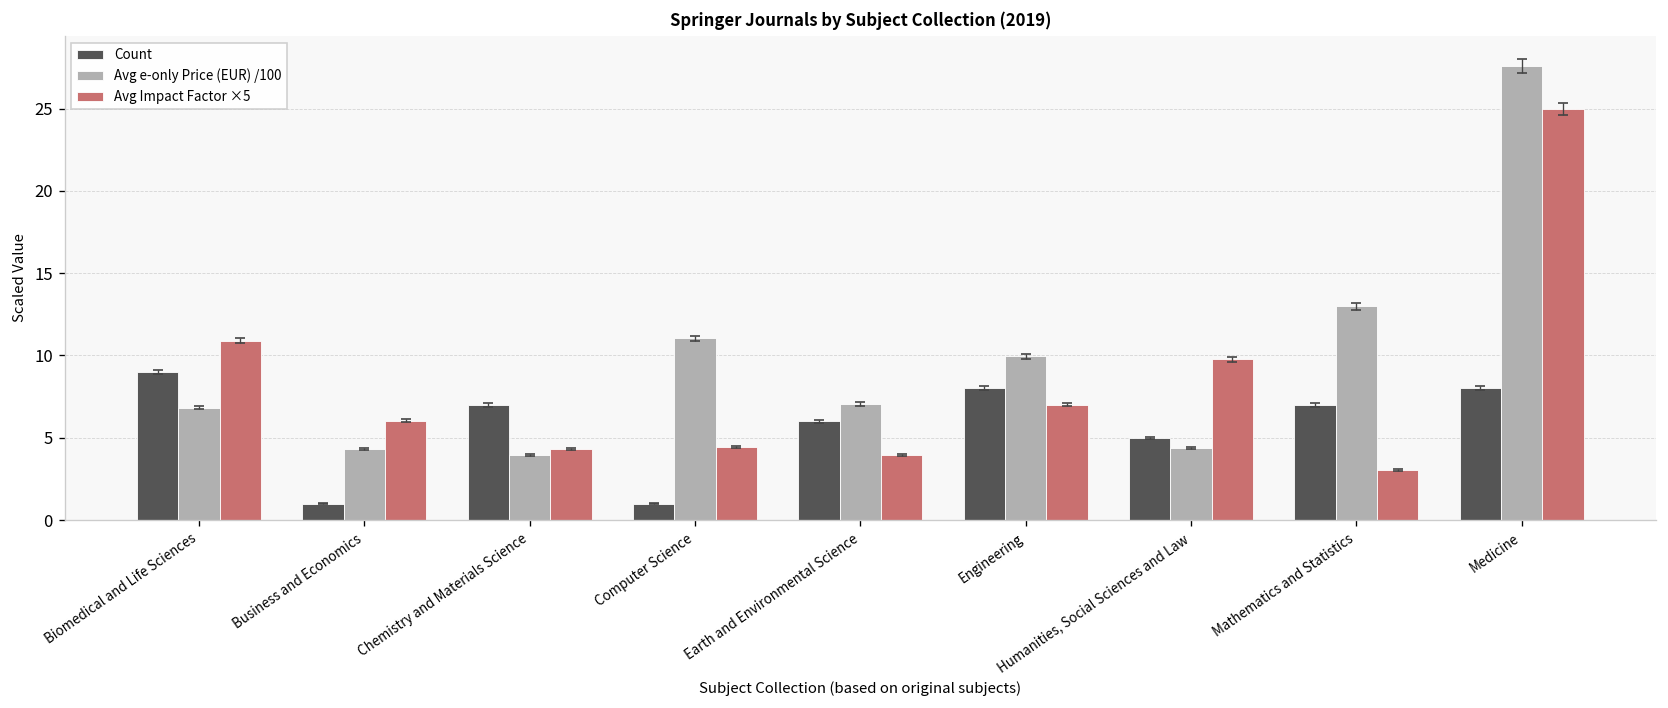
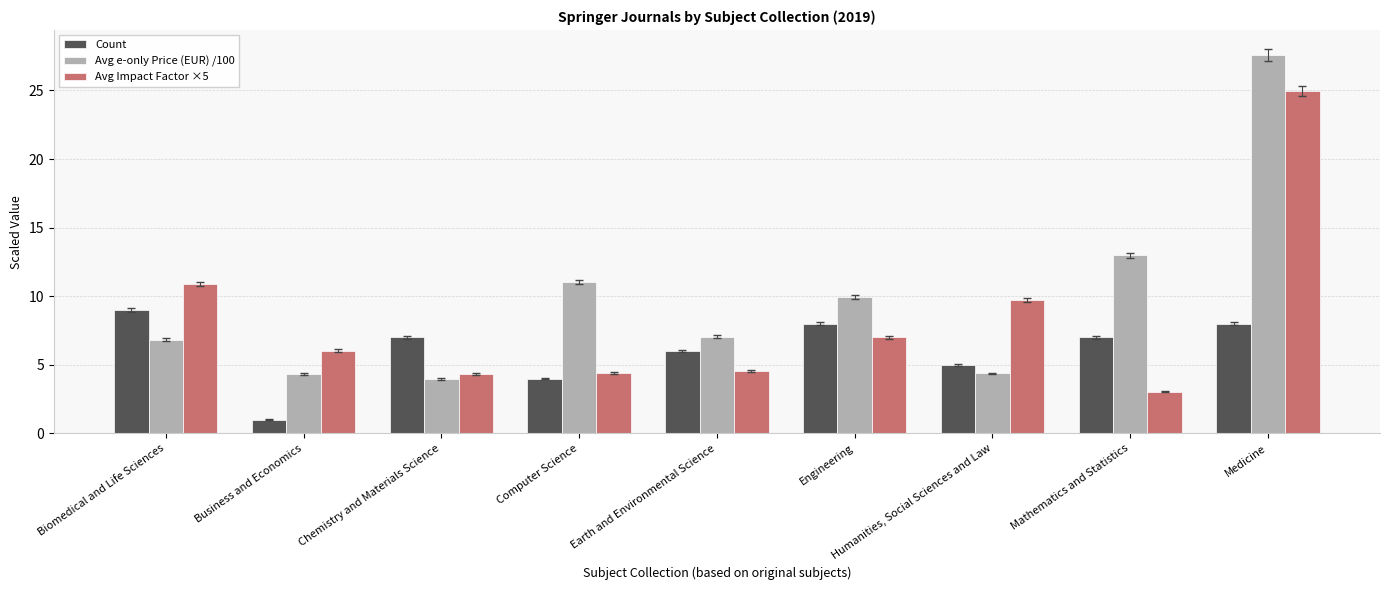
Count, Computer Science: 1 -> 4
Avg Impact Factor ×5, Earth and Environmental Science: 4.0 -> 4.6
